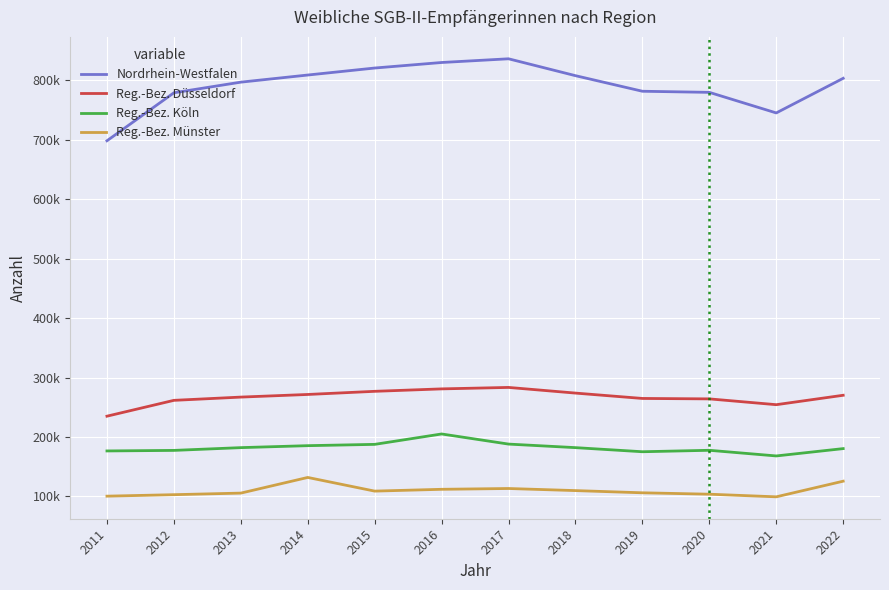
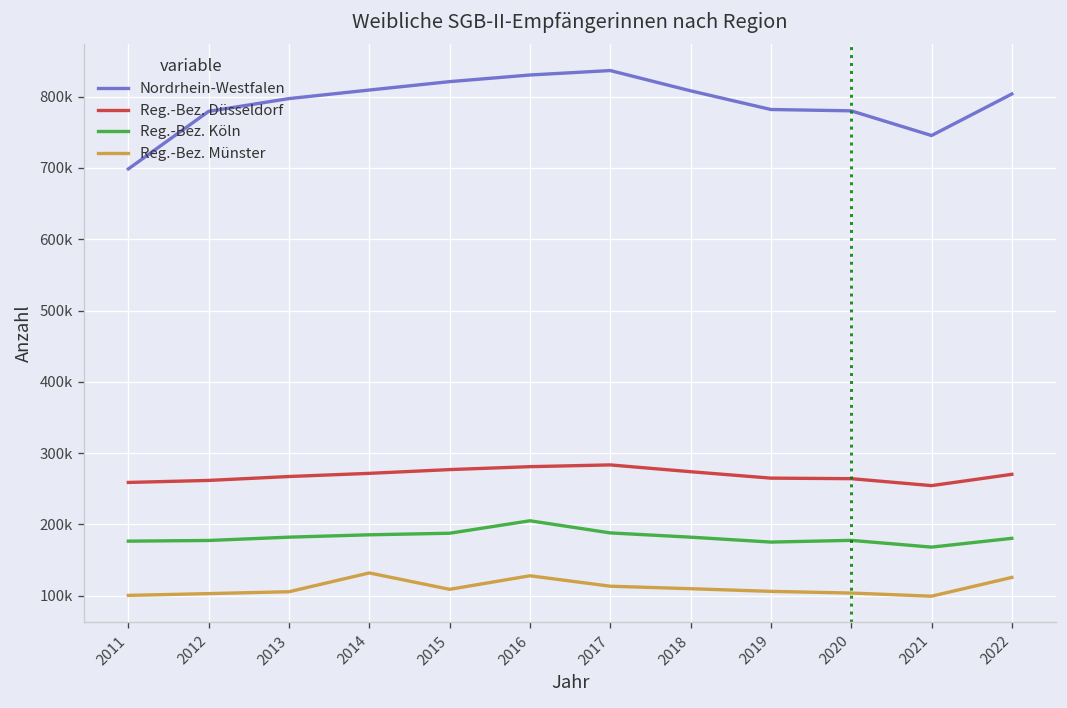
Reg.-Bez. Düsseldorf, 2011: 240000 -> 260000
Reg.-Bez. Münster, 2016: 110000 -> 130000
